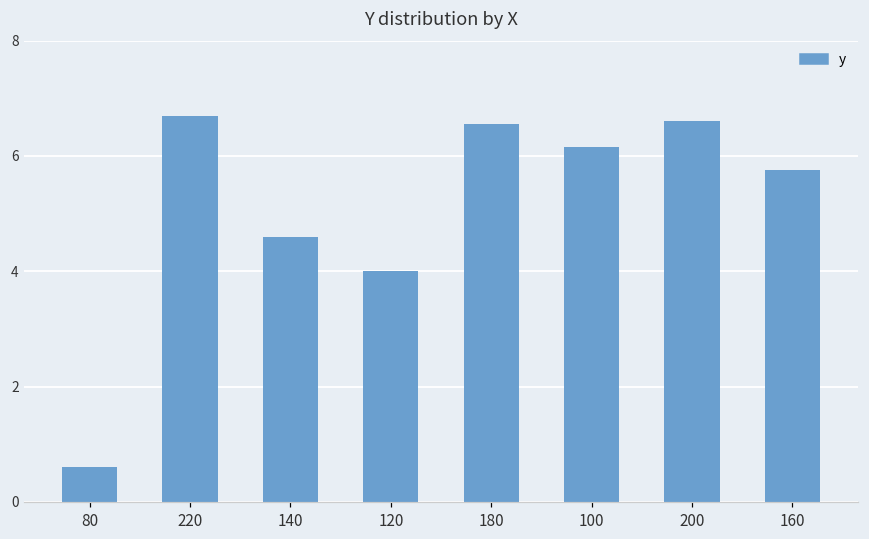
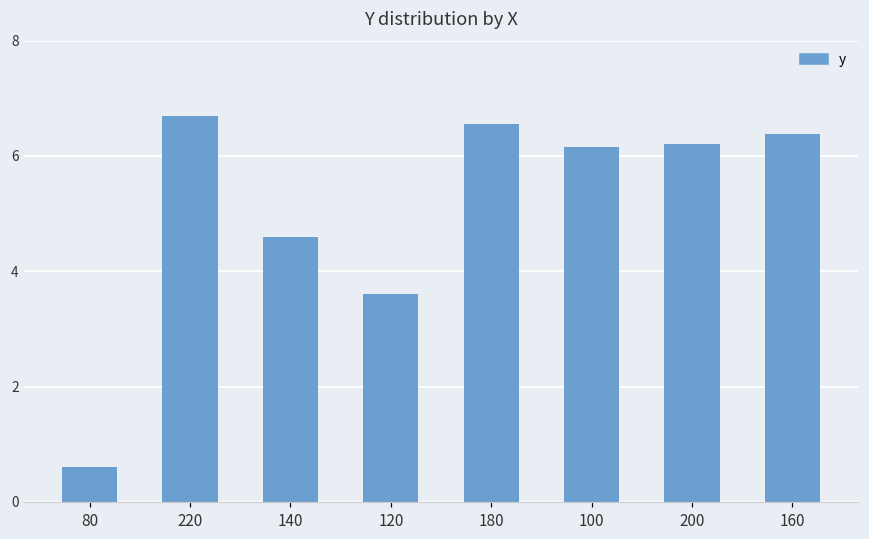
120: 4.0 -> 3.6
200: 6.6 -> 6.2
160: 5.8 -> 6.4
